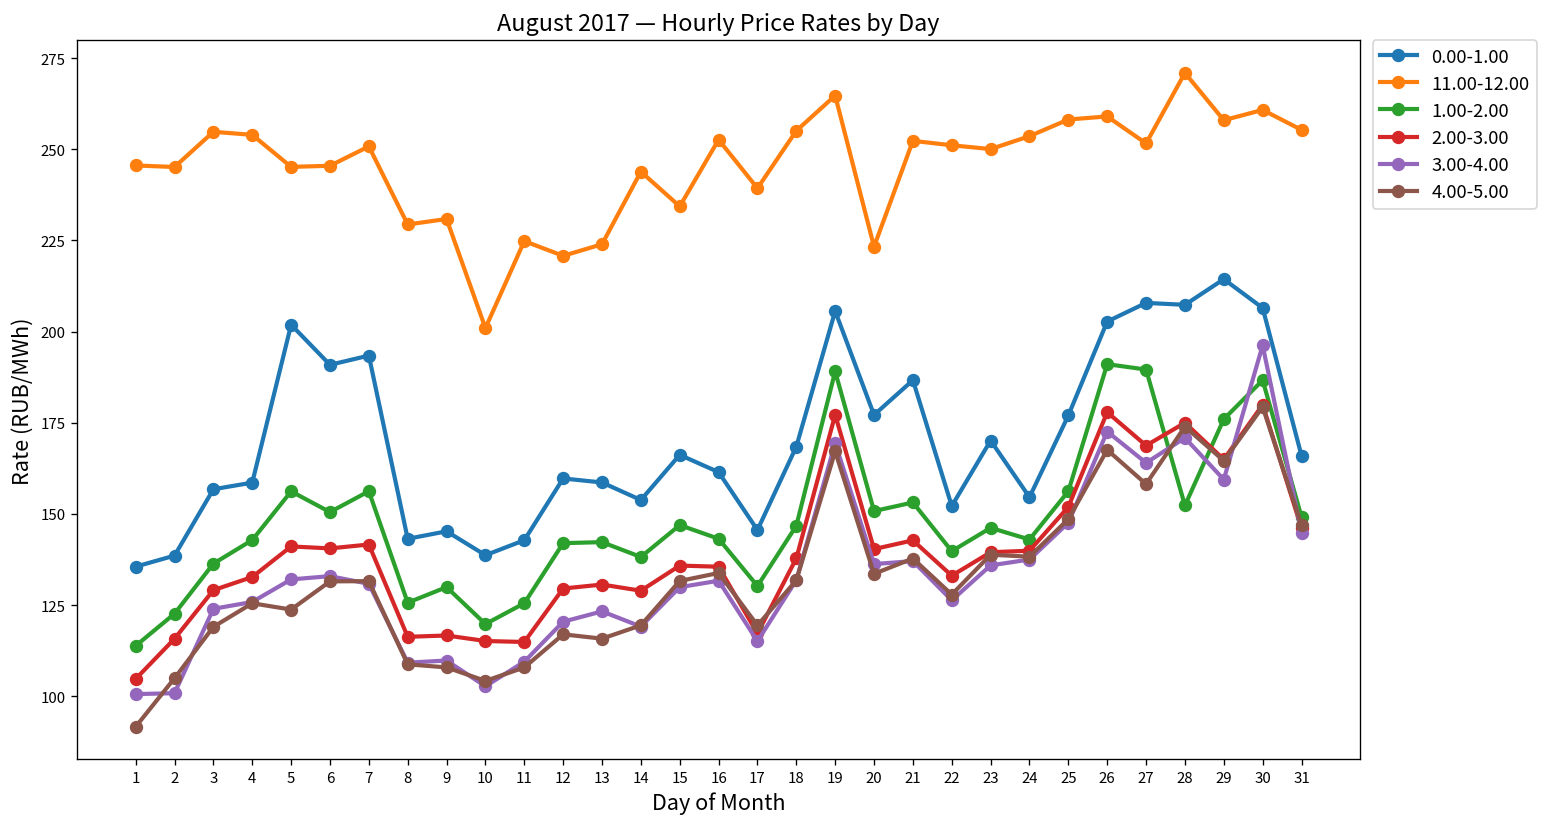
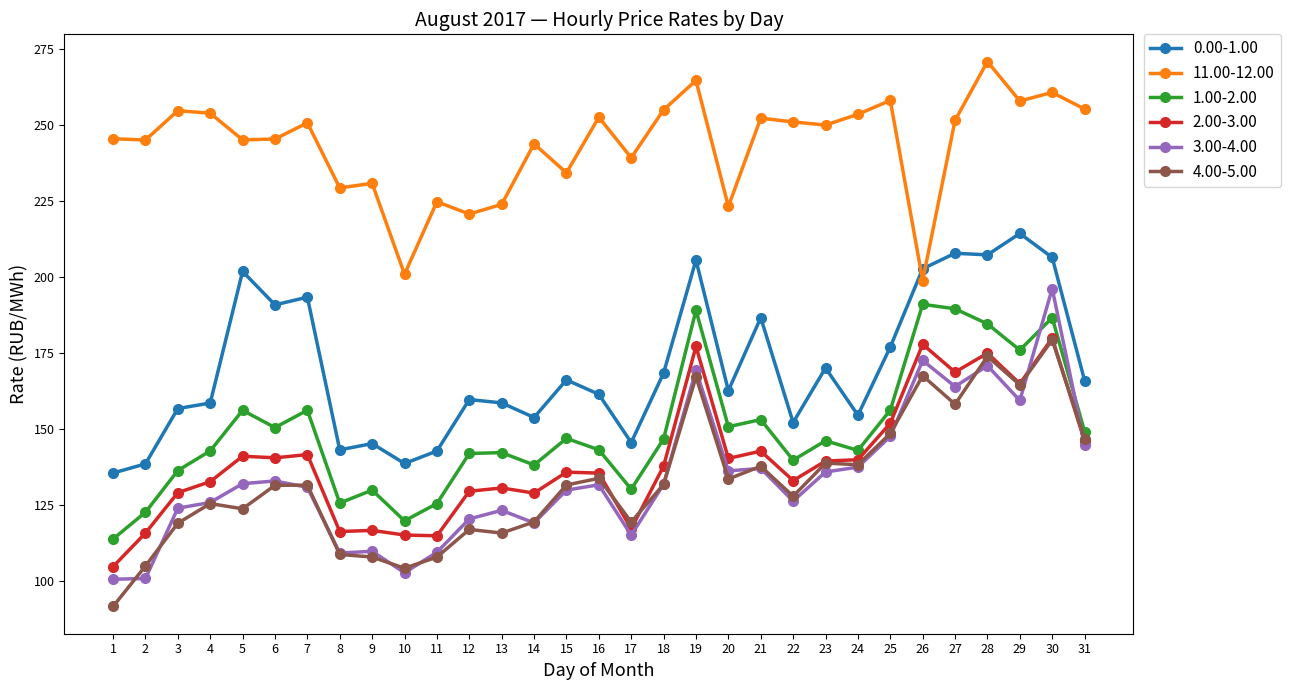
0.00-1.00, 20: 177 -> 163
11.00-12.00, 26: 259 -> 199
1.00-2.00, 28: 152 -> 185
